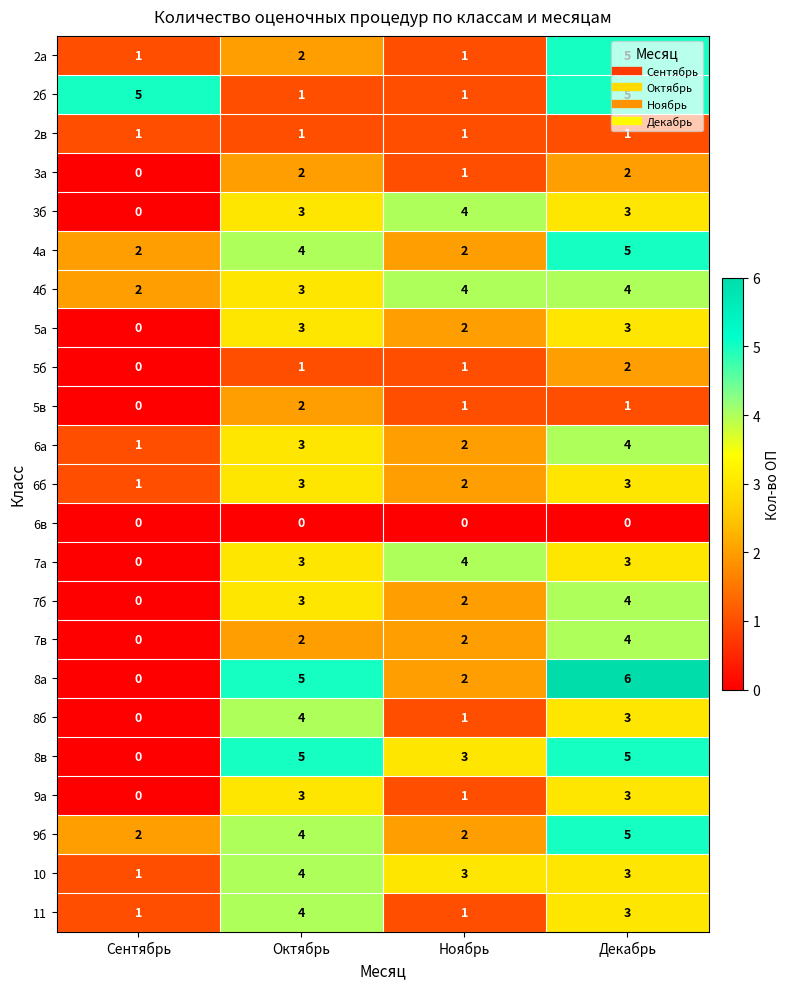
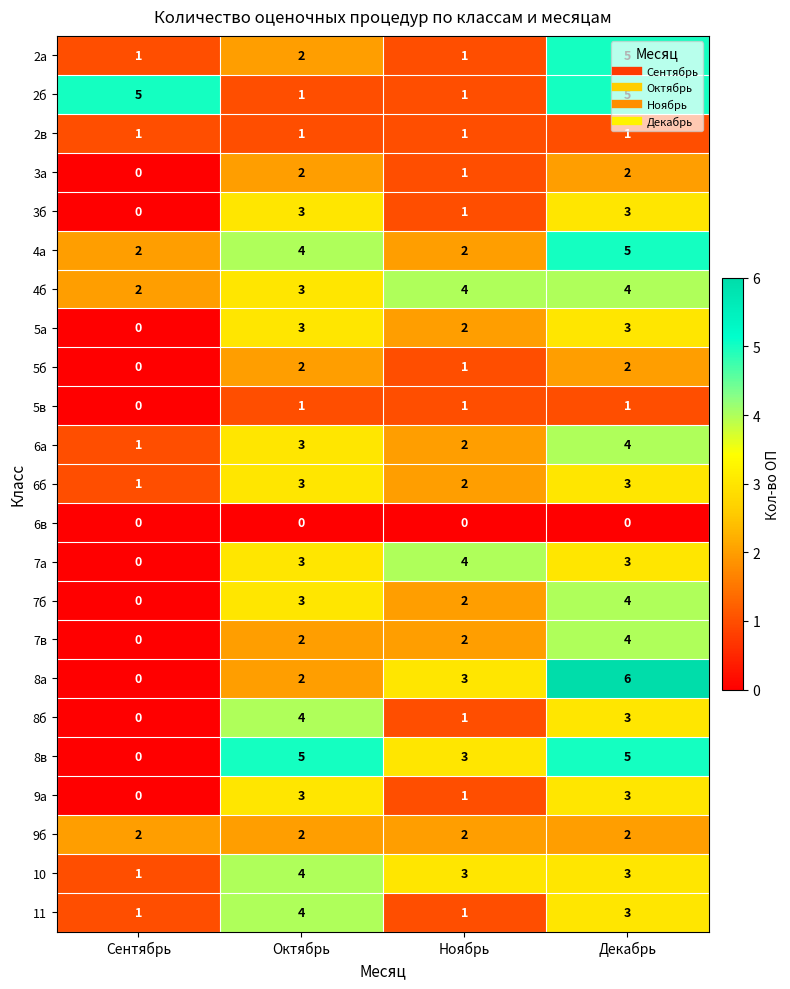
3б, Ноябрь: 4 -> 1
5б, Октябрь: 1 -> 2
5в, Октябрь: 2 -> 1
8а, Октябрь: 5 -> 2
8а, Ноябрь: 2 -> 3
9б, Октябрь: 4 -> 2
9б, Декабрь: 5 -> 2
